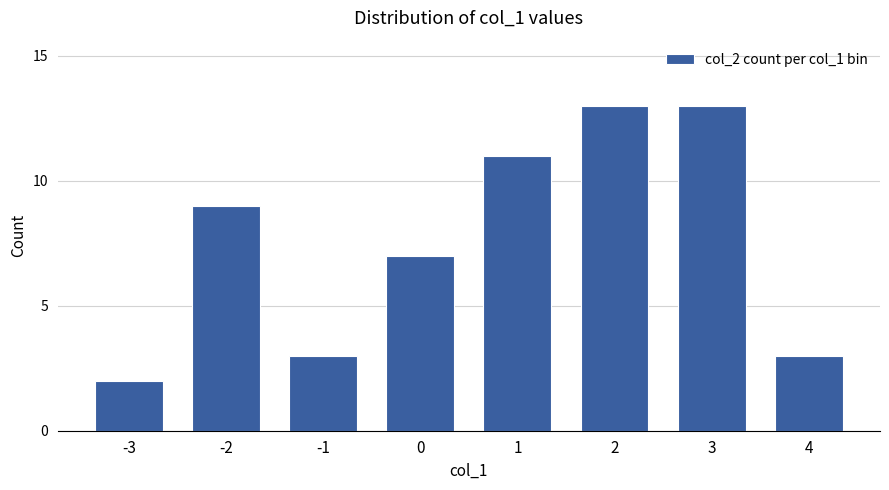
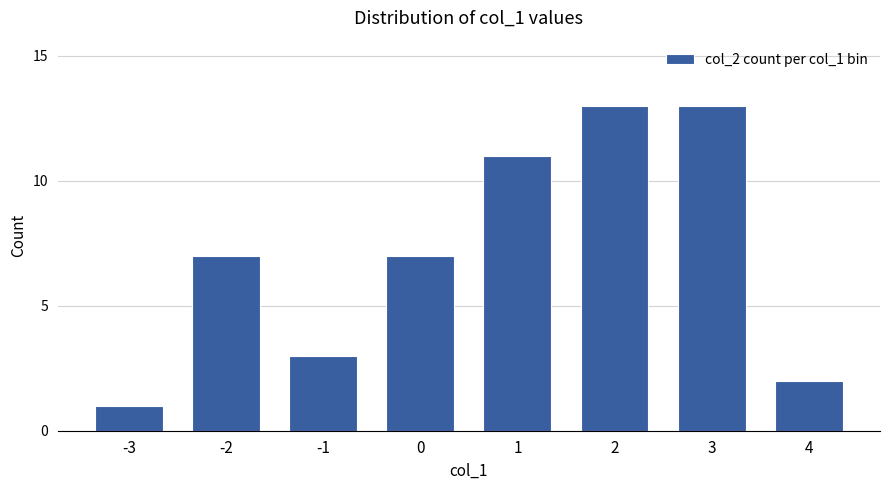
-3: 2 -> 1
-2: 9 -> 7
4: 3 -> 2
